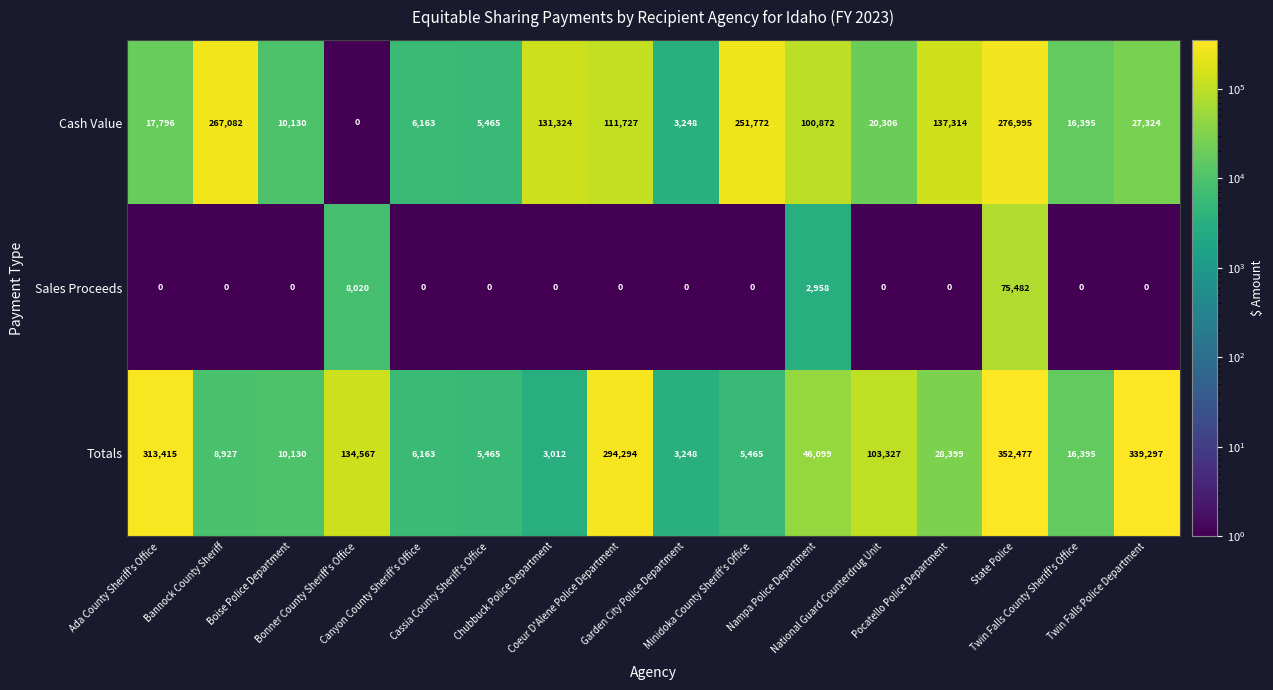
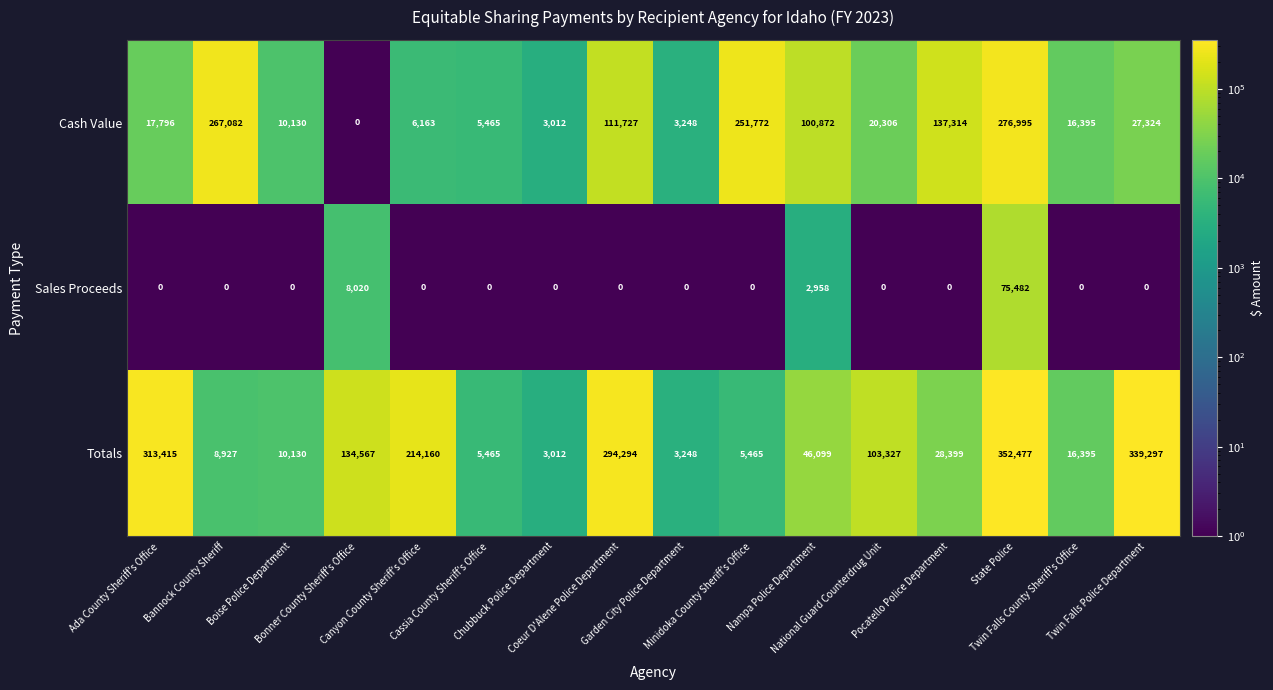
Cash Value, Chubbuck Police Department: 131,324 -> 3,012
Totals, Canyon County Sheriff's Office: 6,163 -> 214,160
